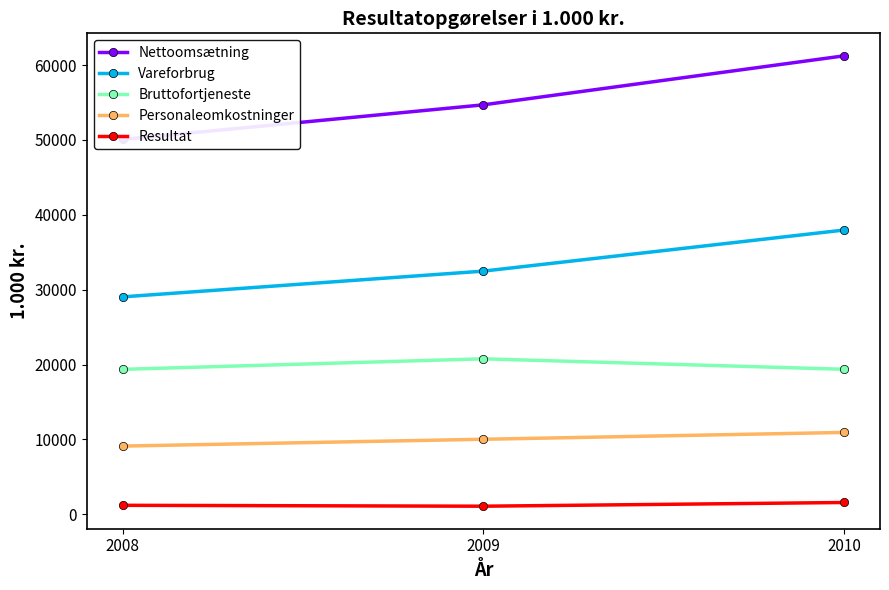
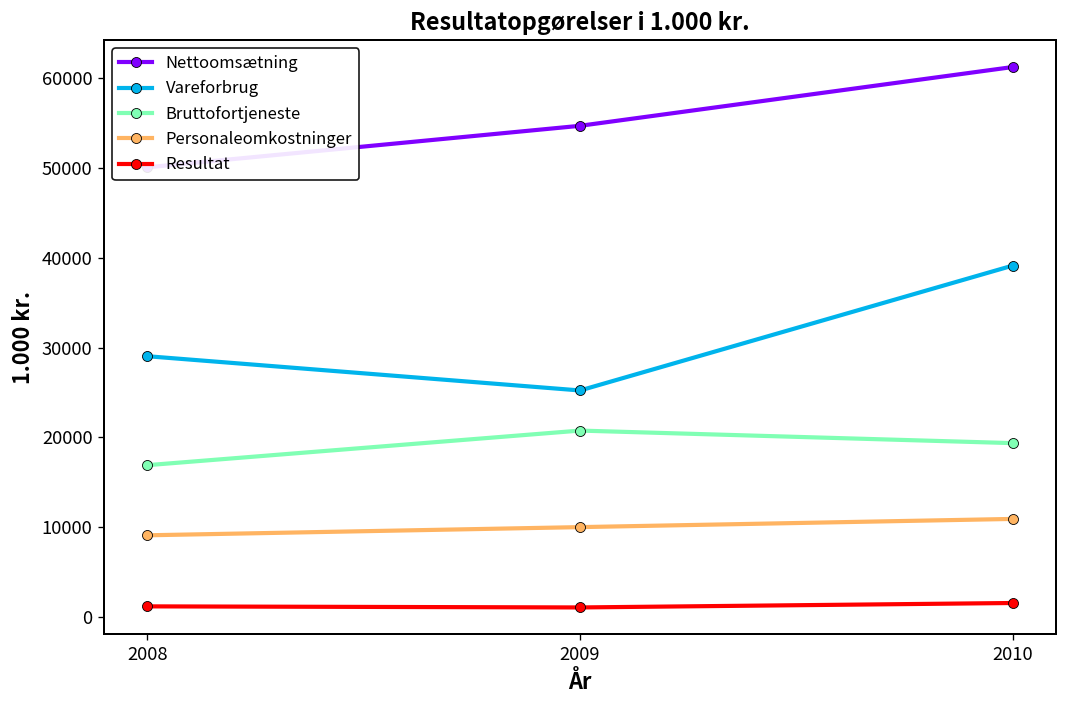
Bruttofortjeneste, 2008: 19000 -> 17000
Vareforbrug, 2009: 32000 -> 25000
Vareforbrug, 2010: 38000 -> 39000
